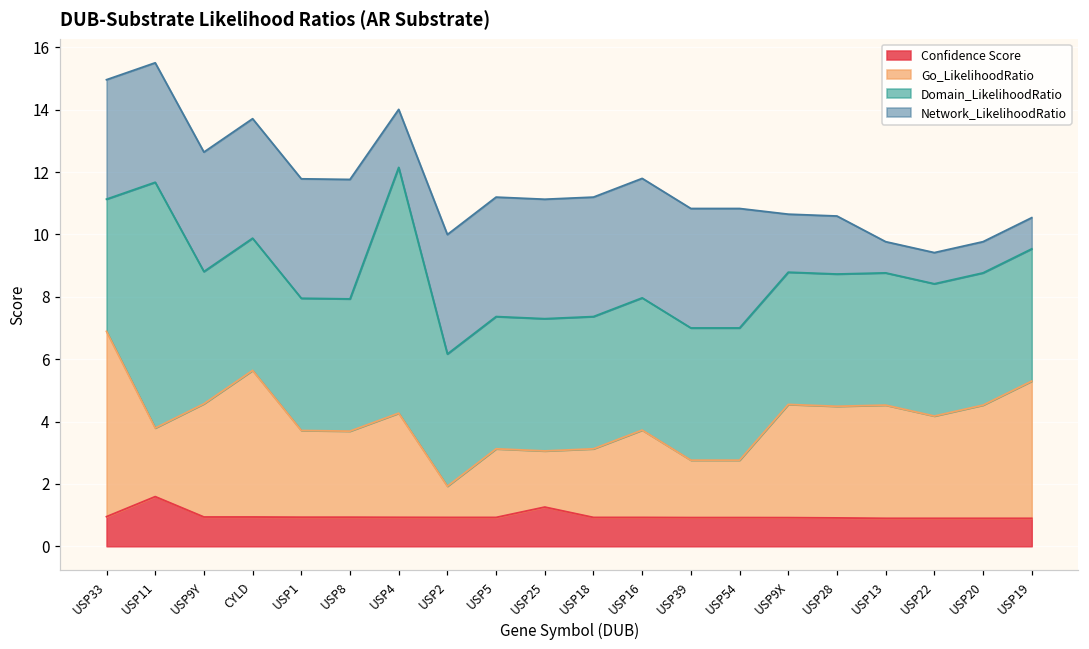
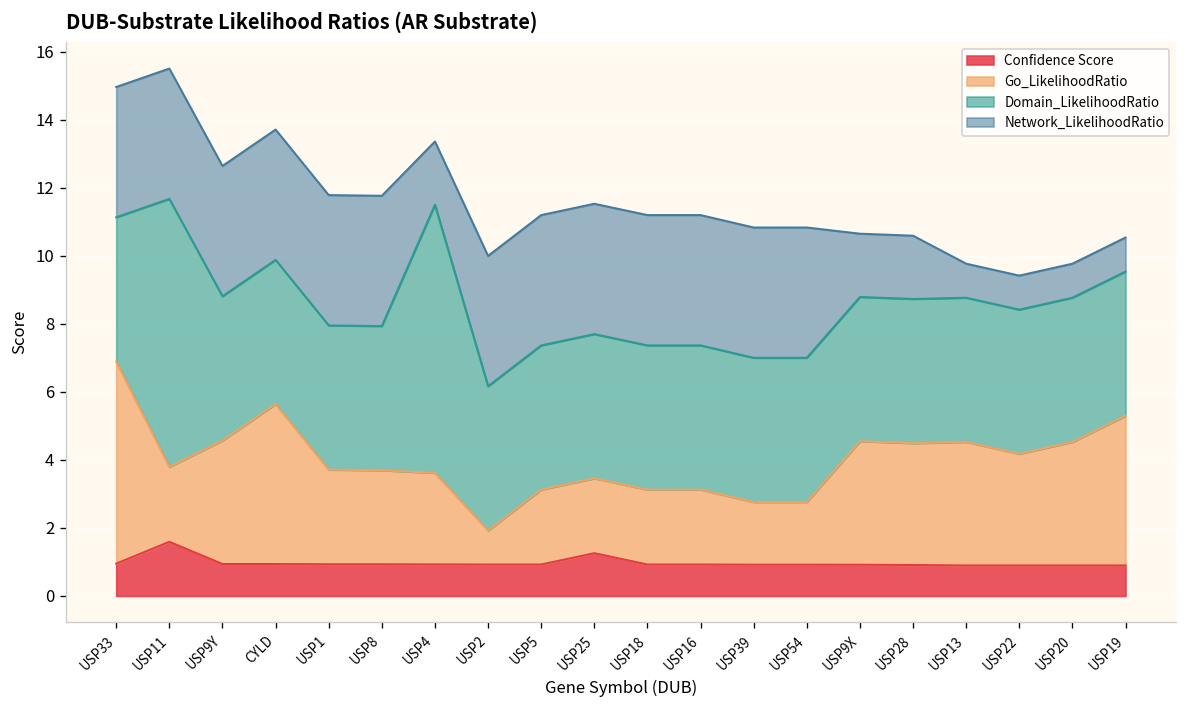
Go_LikelihoodRatio, USP4: 3.3 -> 2.7
Go_LikelihoodRatio, USP25: 1.8 -> 2.2
Go_LikelihoodRatio, USP16: 2.8 -> 2.2
